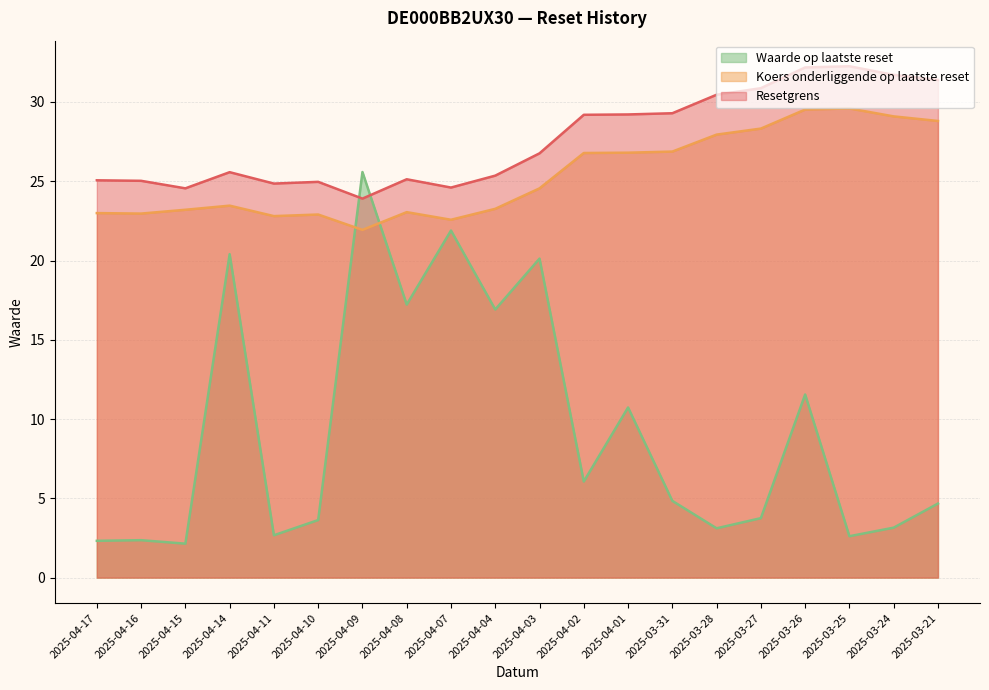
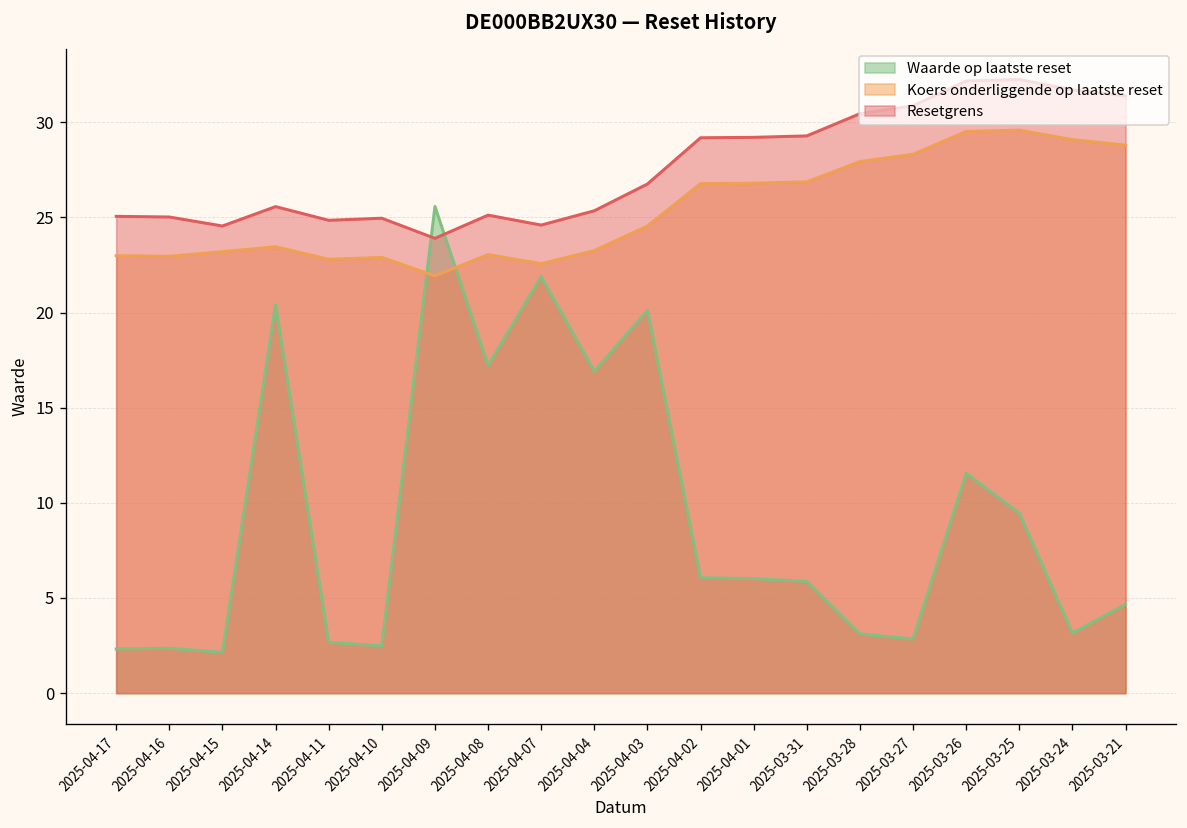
Waarde op laatste reset, 2025-04-10: 3.6 -> 2.5
Waarde op laatste reset, 2025-04-01: 10.7 -> 6.0
Waarde op laatste reset, 2025-03-31: 4.8 -> 5.9
Waarde op laatste reset, 2025-03-27: 3.8 -> 2.8
Waarde op laatste reset, 2025-03-25: 2.6 -> 9.5
